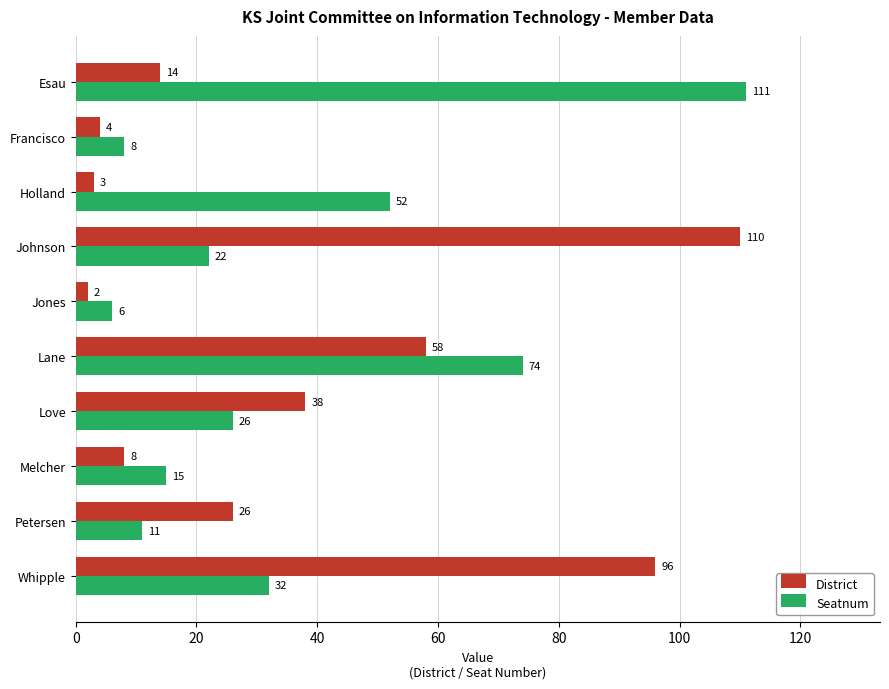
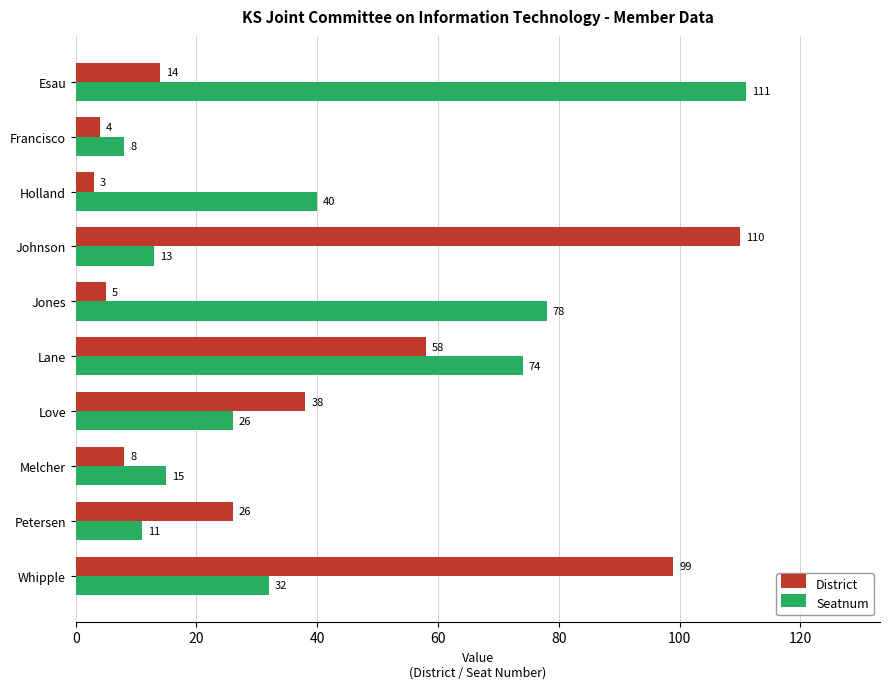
Seatnum, Holland: 52 -> 40
Seatnum, Johnson: 22 -> 13
District, Jones: 2 -> 5
Seatnum, Jones: 6 -> 78
District, Whipple: 96 -> 99
